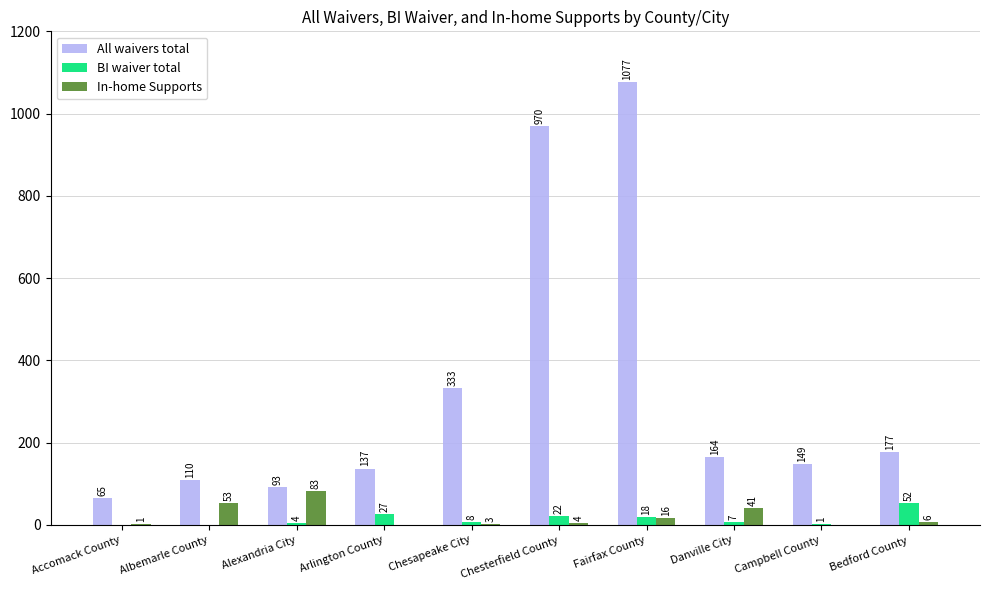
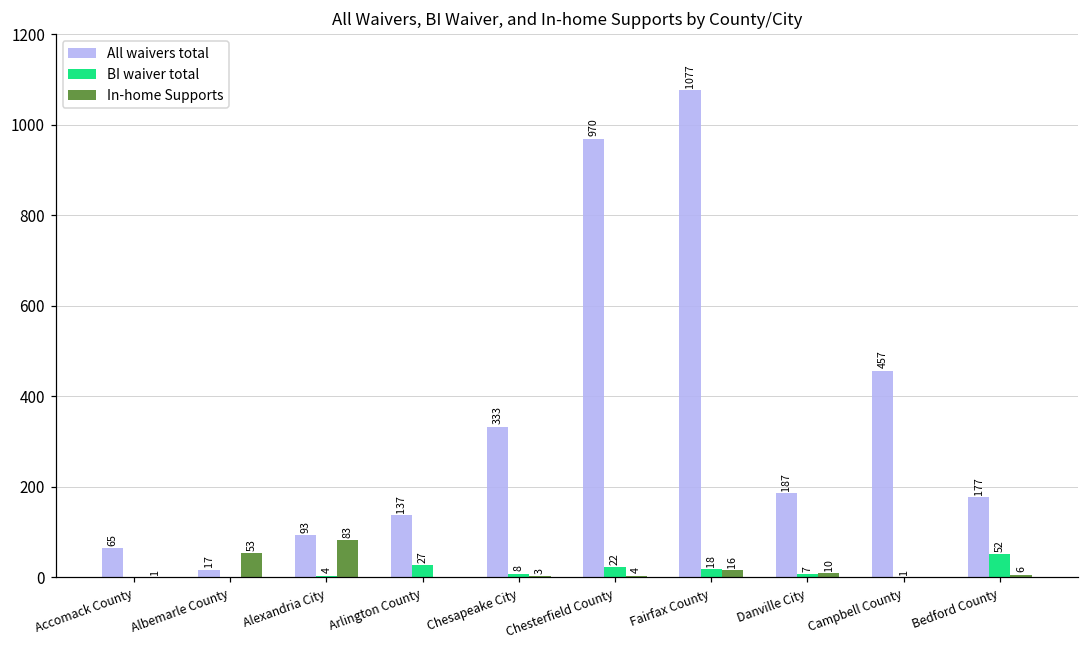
All waivers total, Albemarle County: 110 -> 17
All waivers total, Danville City: 164 -> 187
In-home Supports, Danville City: 41 -> 10
All waivers total, Campbell County: 149 -> 457
